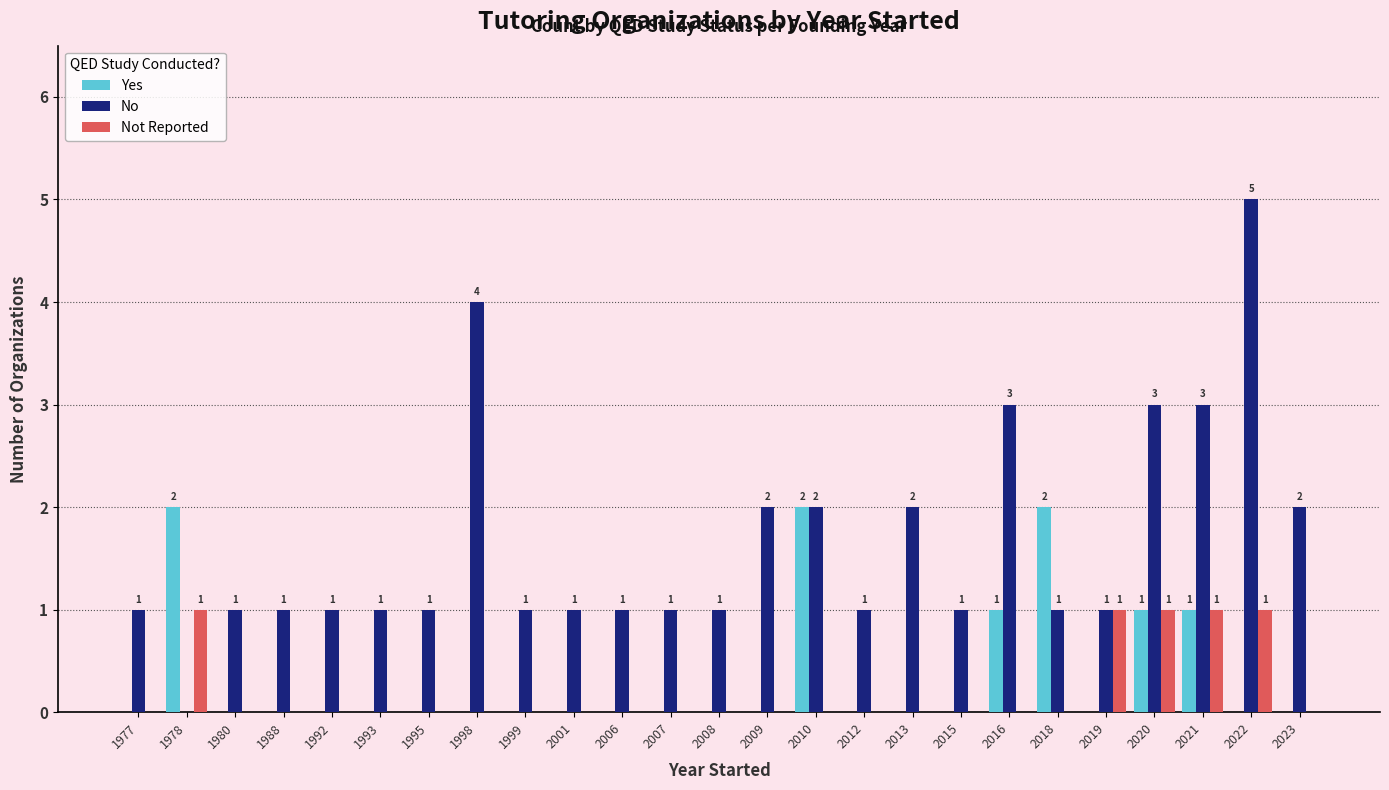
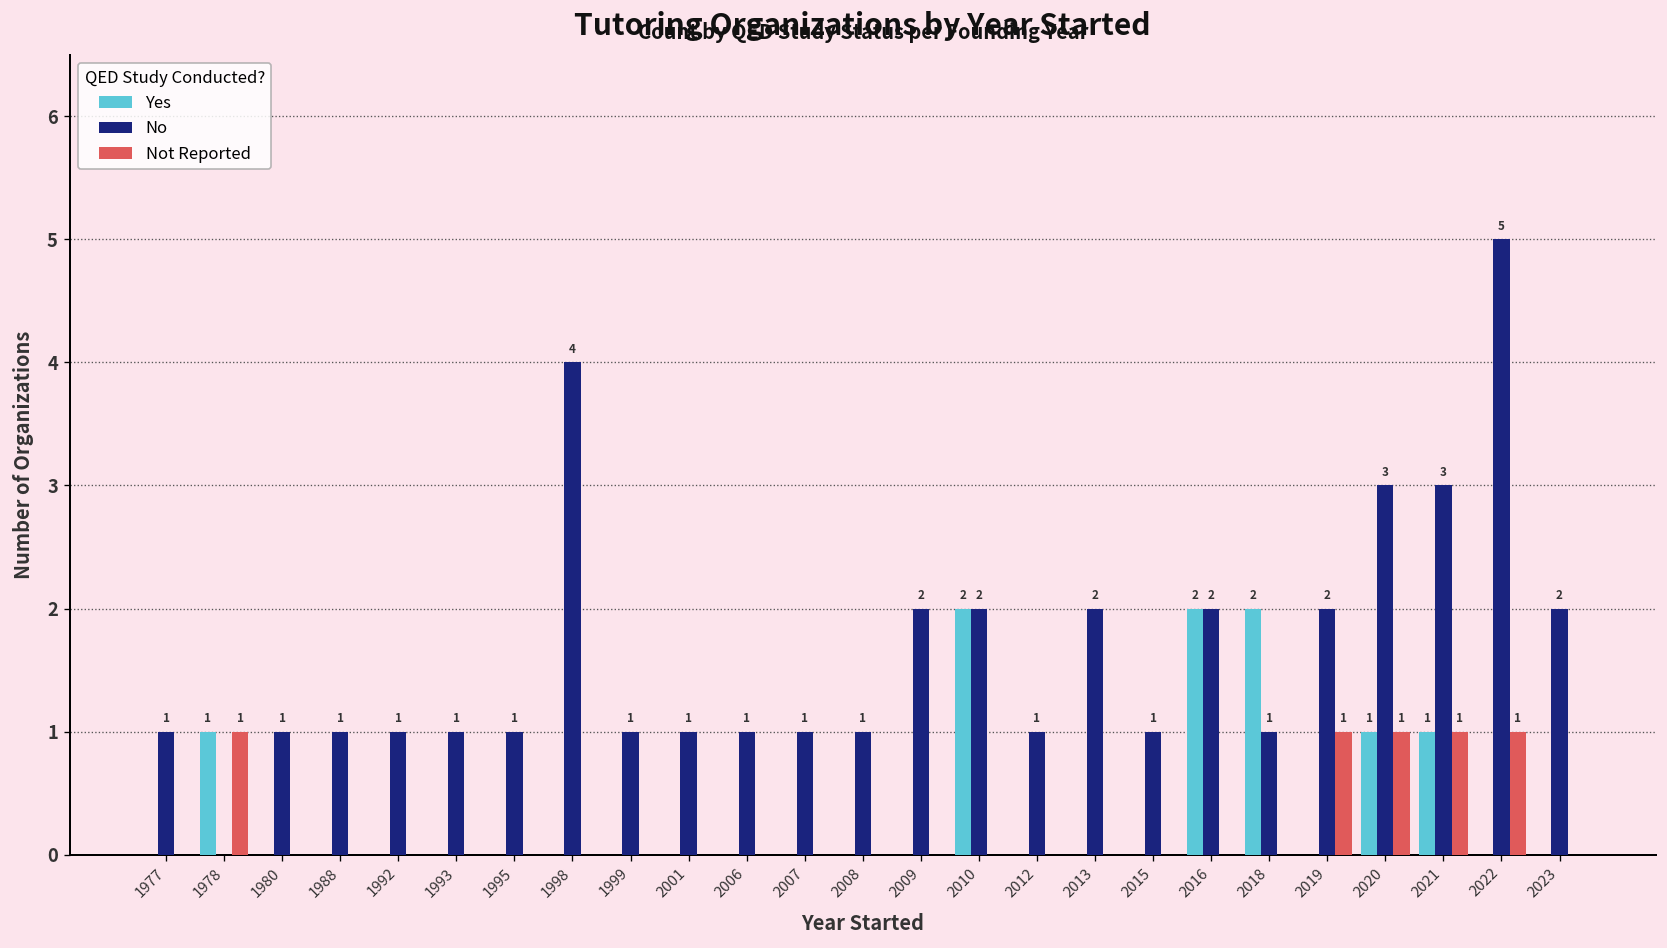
Yes, 1978: 2 -> 1
Yes, 2016: 1 -> 2
No, 2016: 3 -> 2
No, 2019: 1 -> 2
